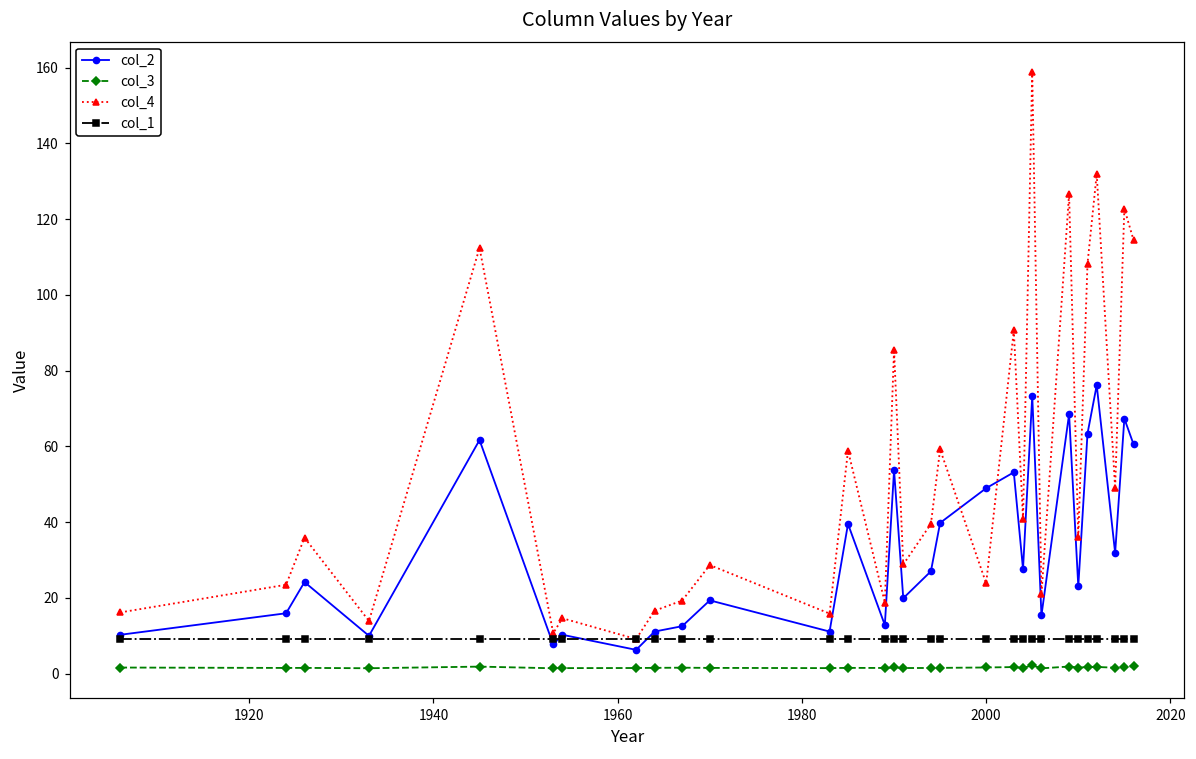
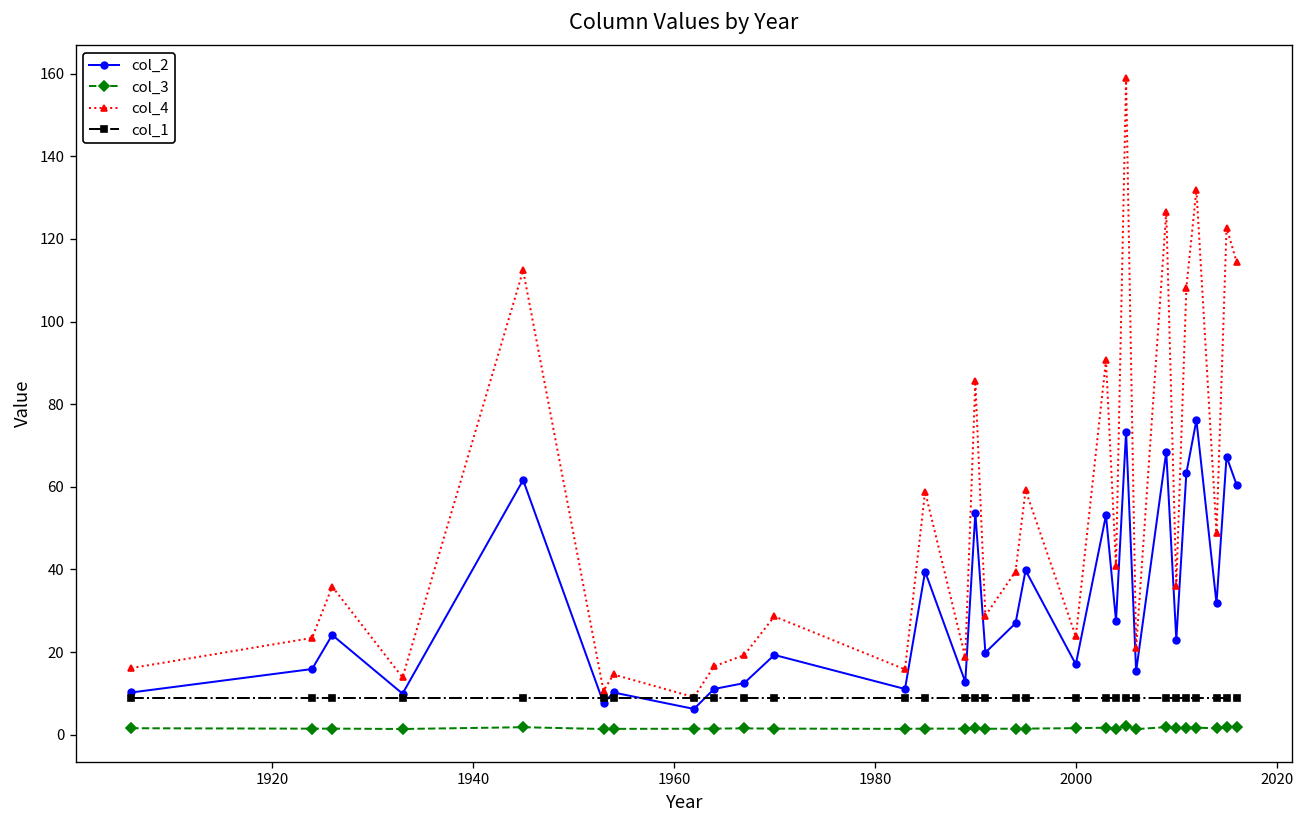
col_2, 2000: 49 -> 17
